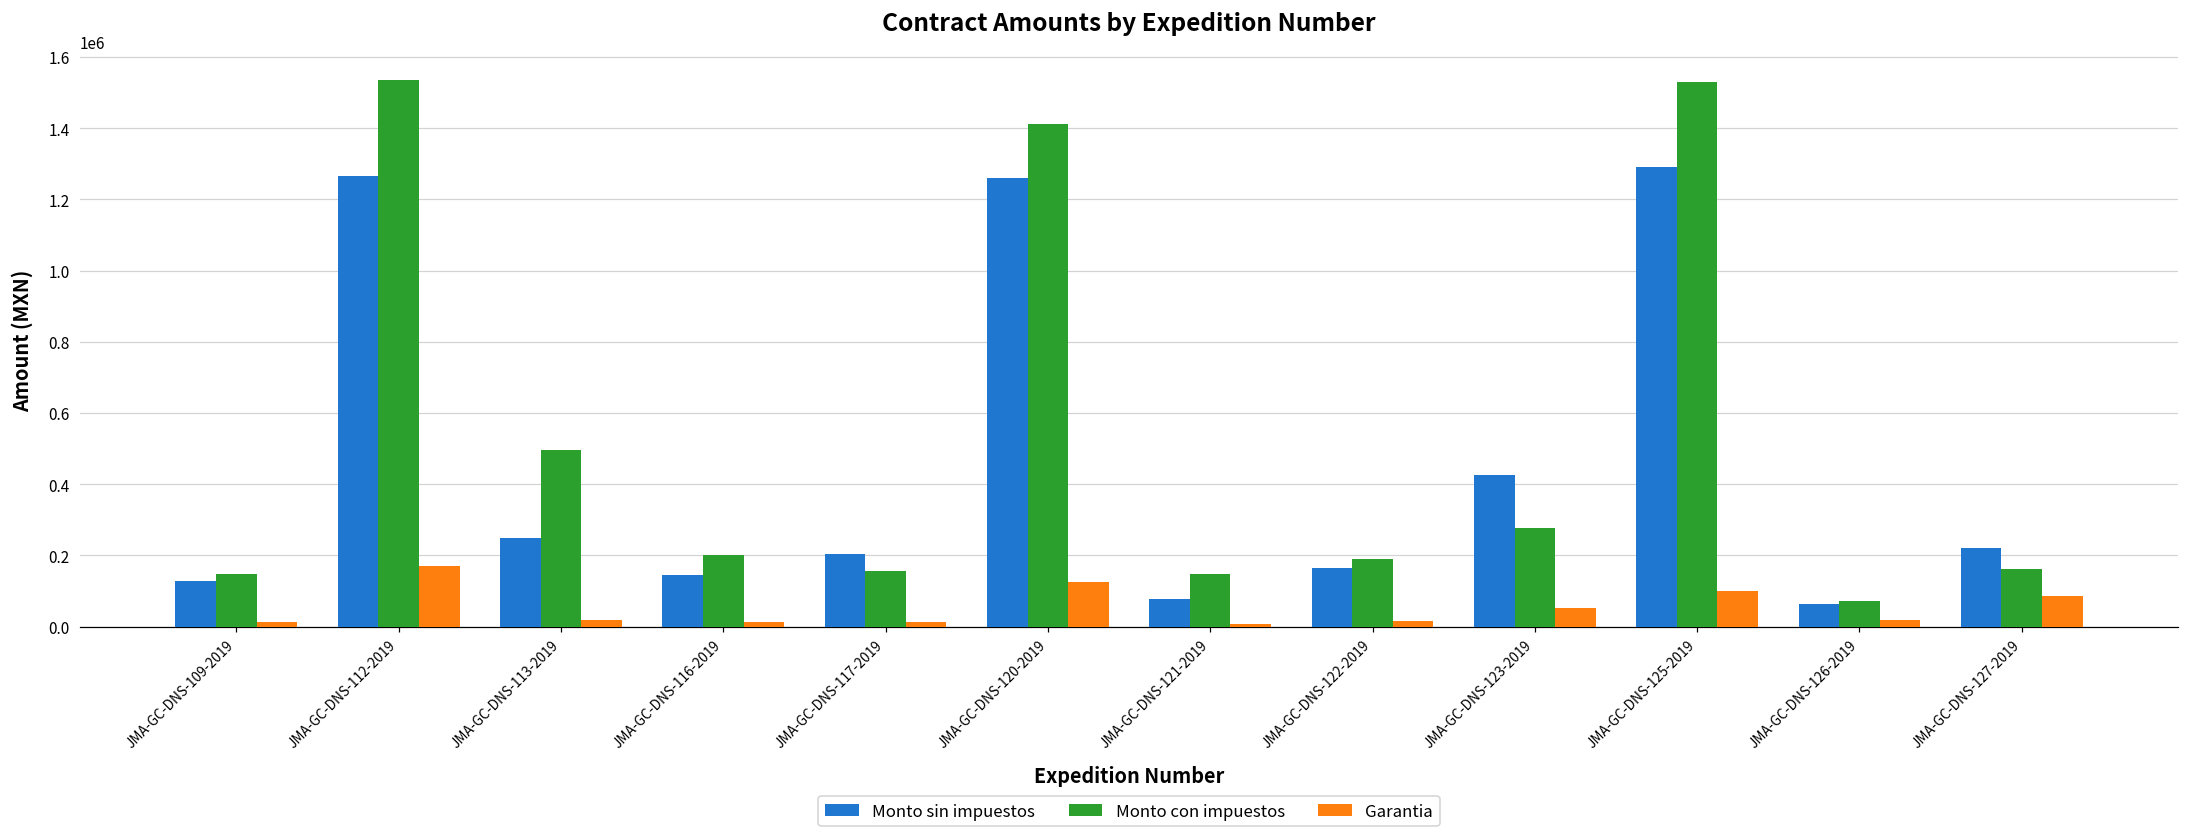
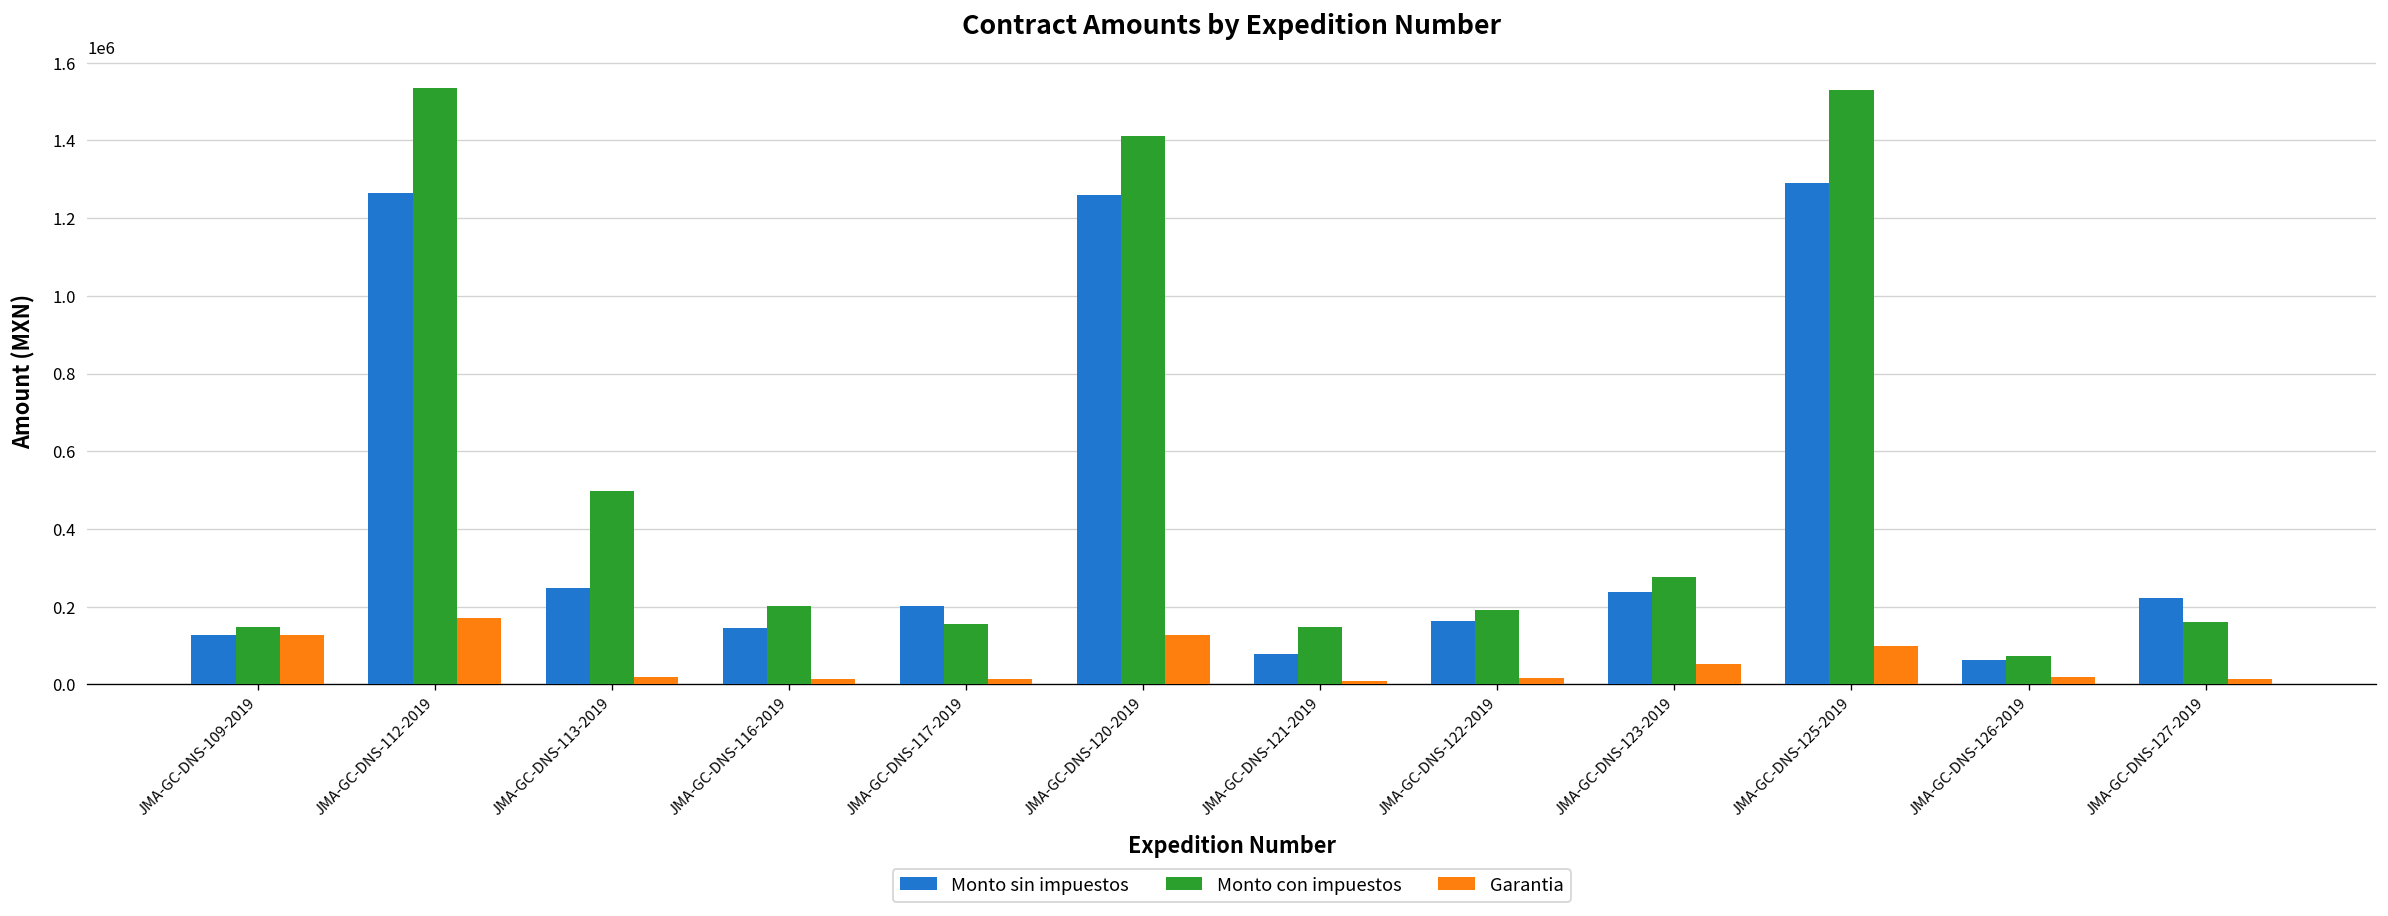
Garantia, JMA-GC-DNS-109-2019: 10000 -> 130000
Monto sin impuestos, JMA-GC-DNS-123-2019: 430000 -> 240000
Garantia, JMA-GC-DNS-127-2019: 90000 -> 10000
